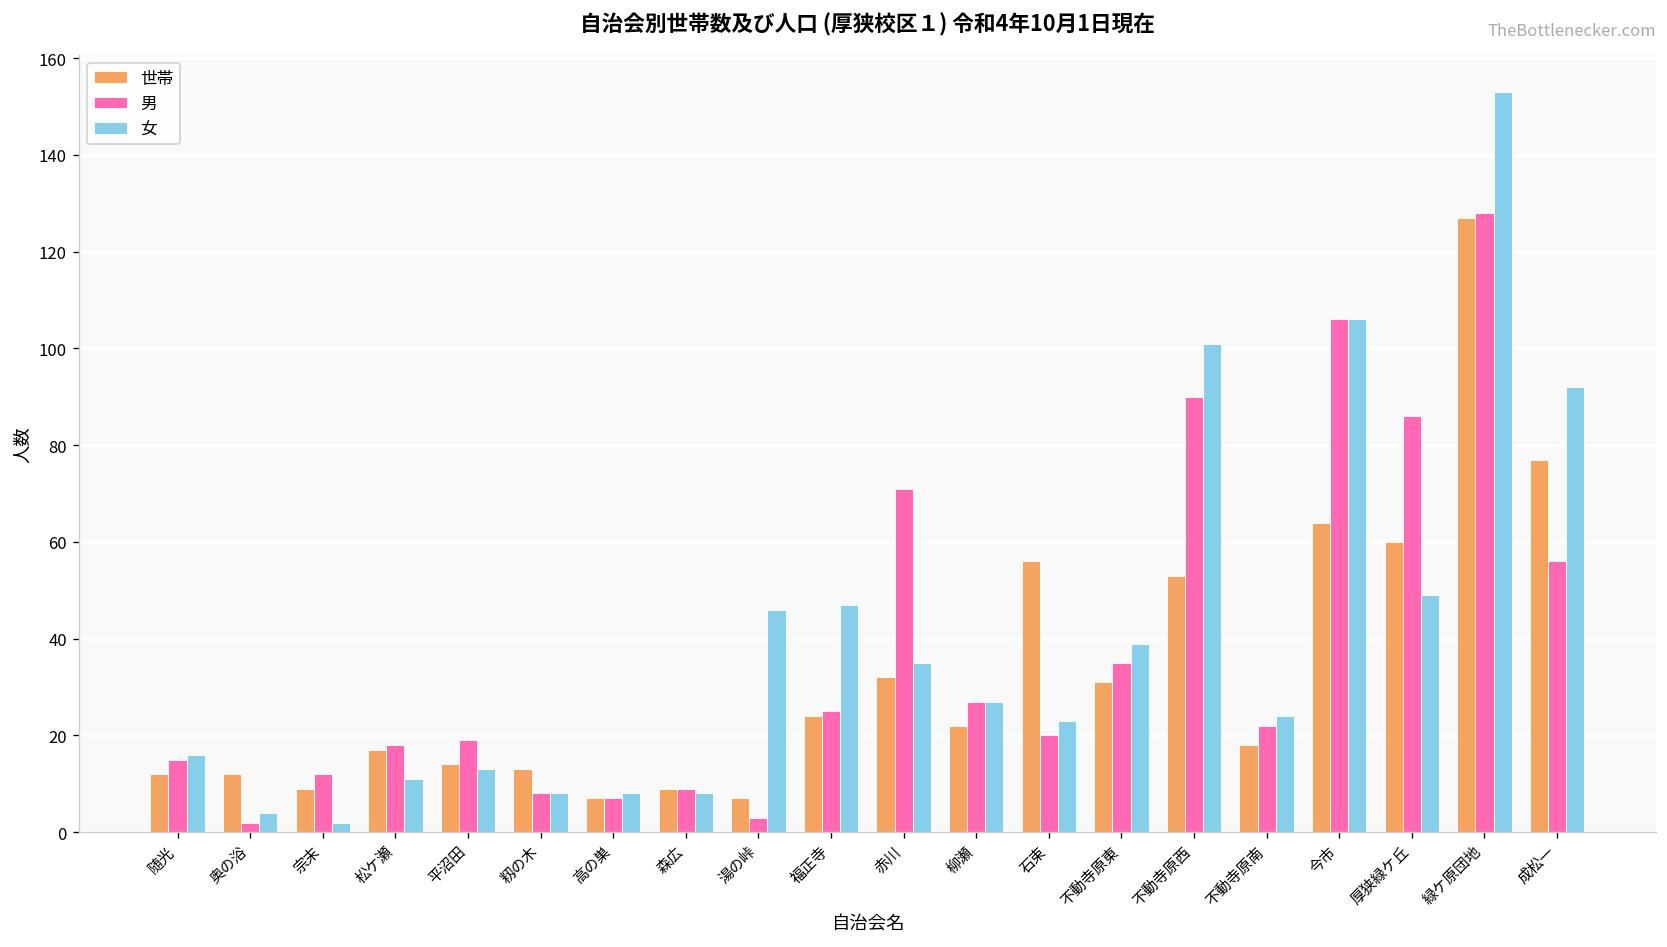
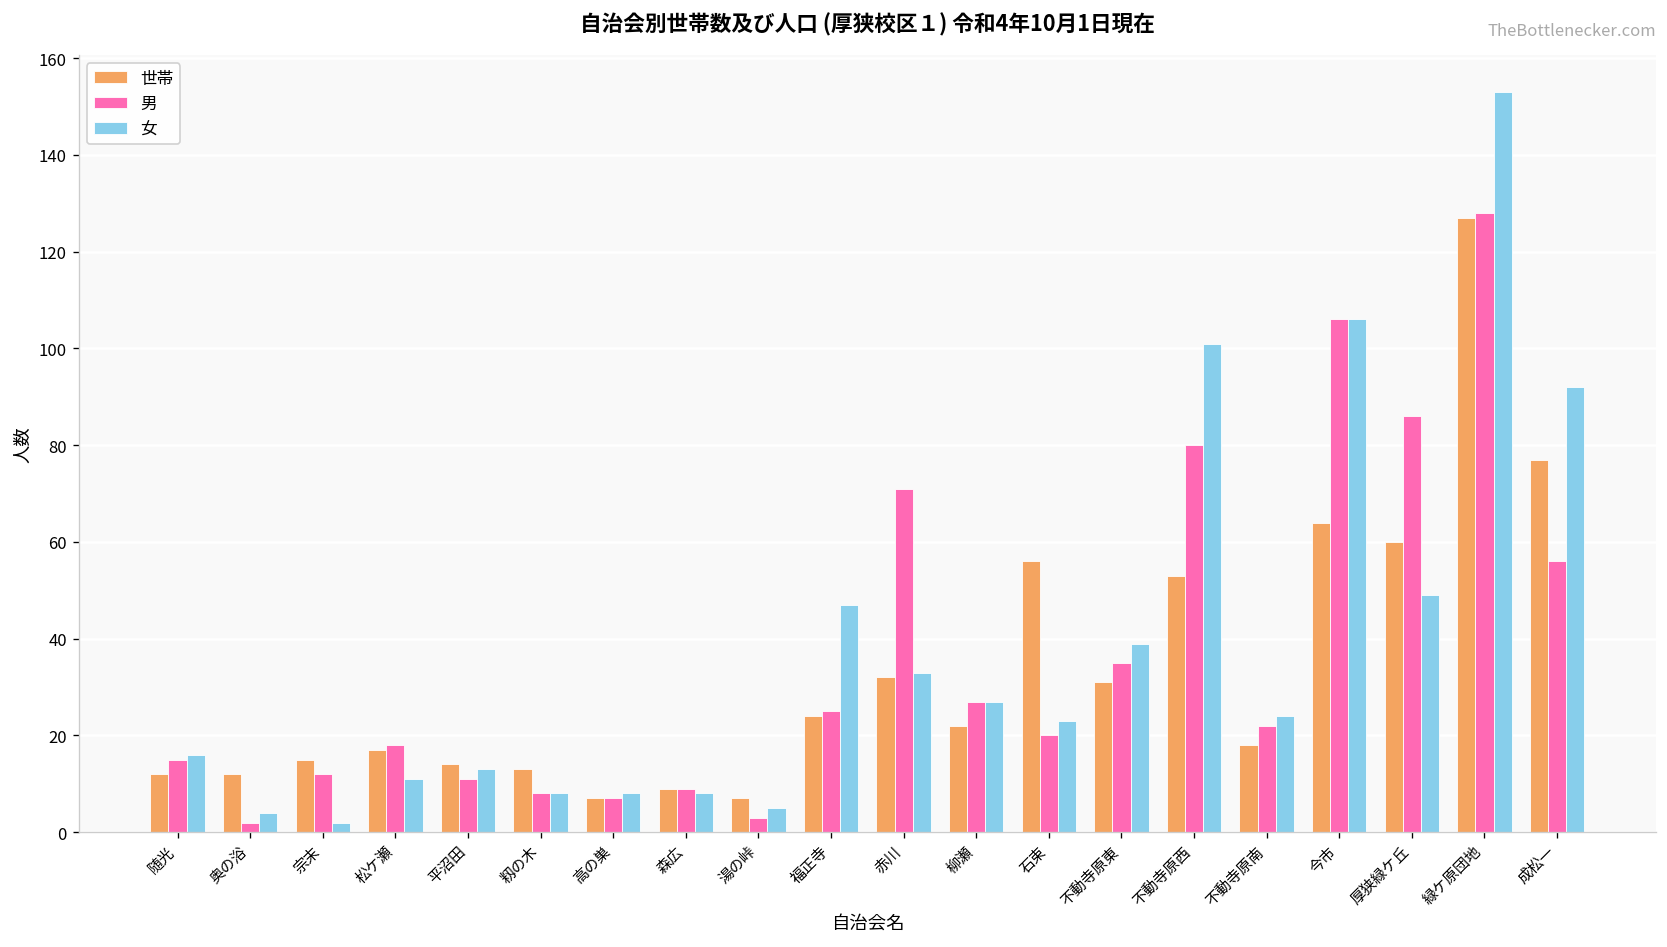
世帯, 宗末: 9 -> 15
男, 平沼田: 19 -> 11
女, 湯の峠: 46 -> 5
女, 赤川: 35 -> 33
男, 不動寺原西: 90 -> 80
